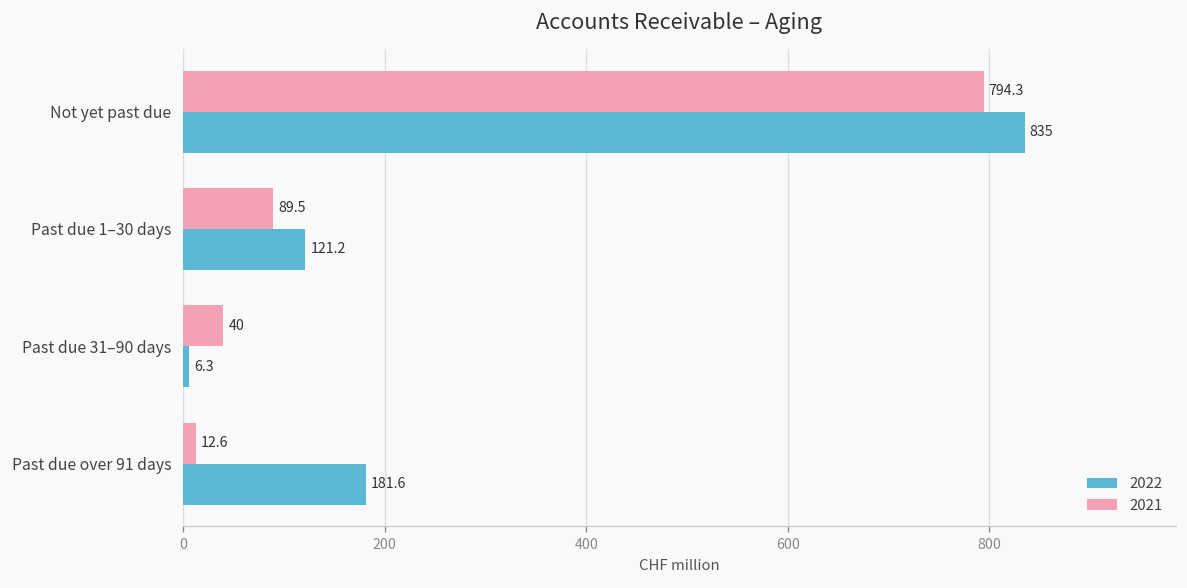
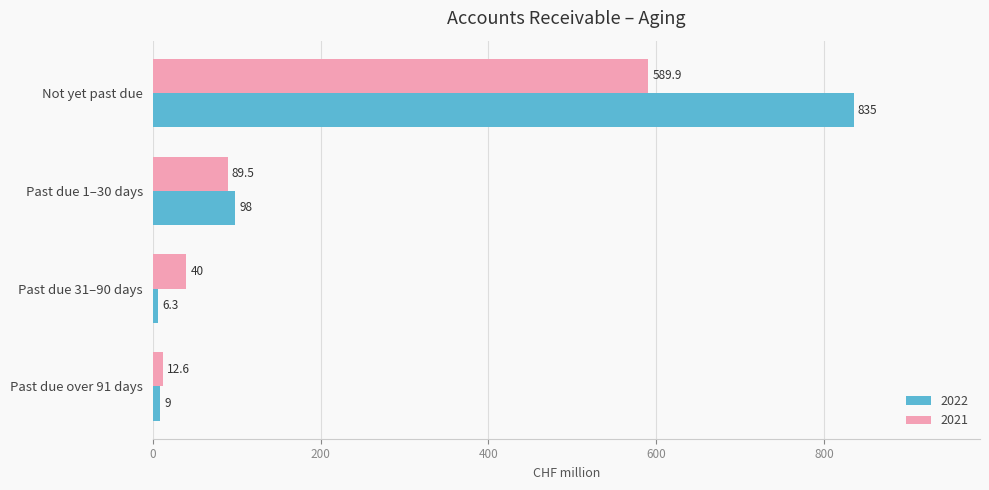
2021, Not yet past due: 794.3 -> 589.9
2022, Past due 1–30 days: 121.2 -> 98
2022, Past due over 91 days: 181.6 -> 9
